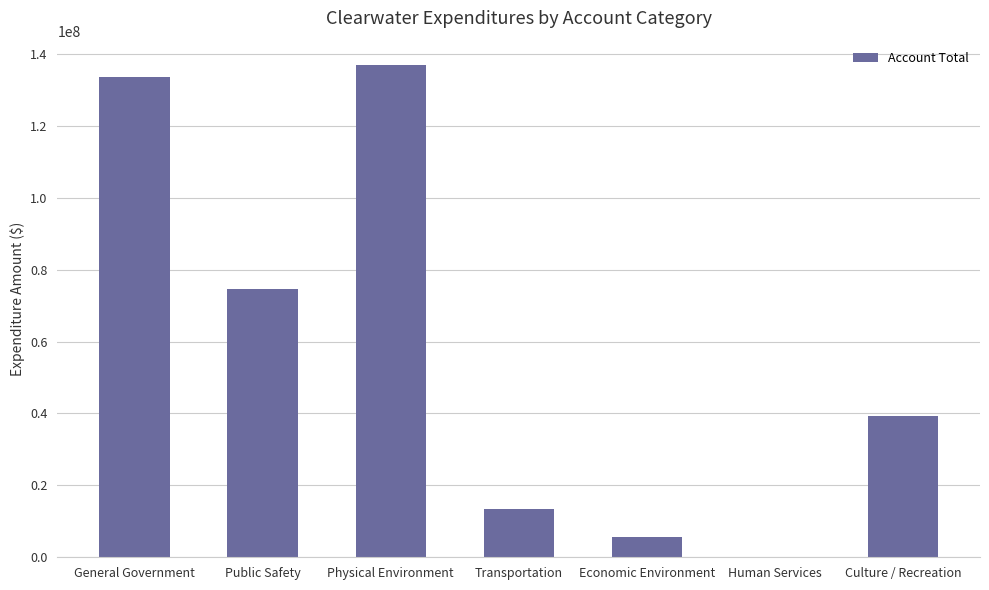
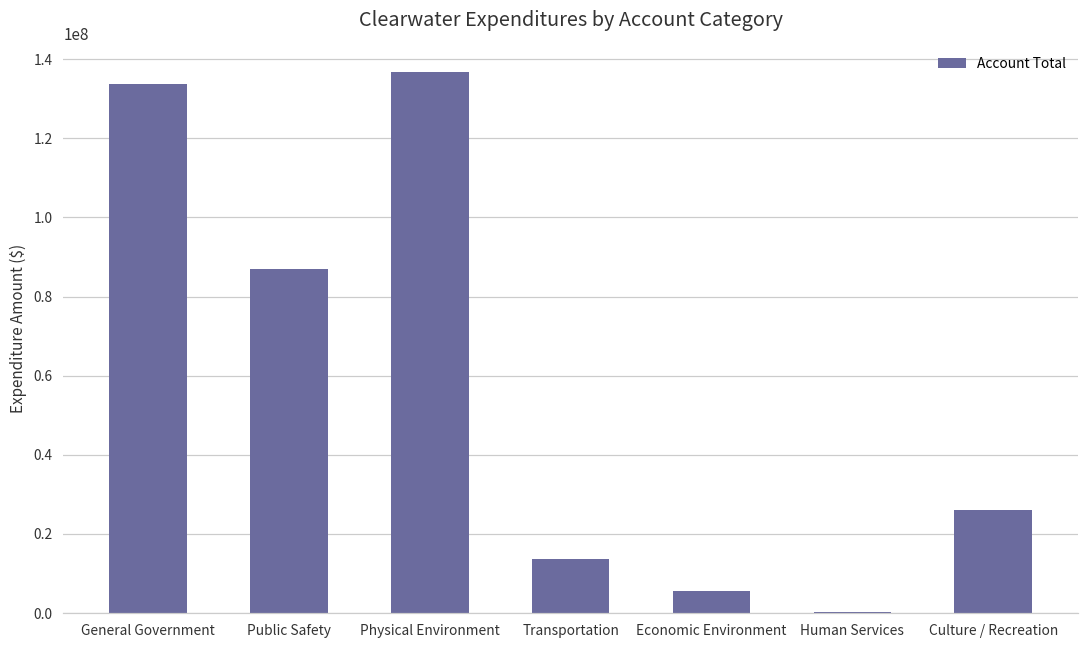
Public Safety: 75000000 -> 87000000
Culture / Recreation: 39000000 -> 26000000
